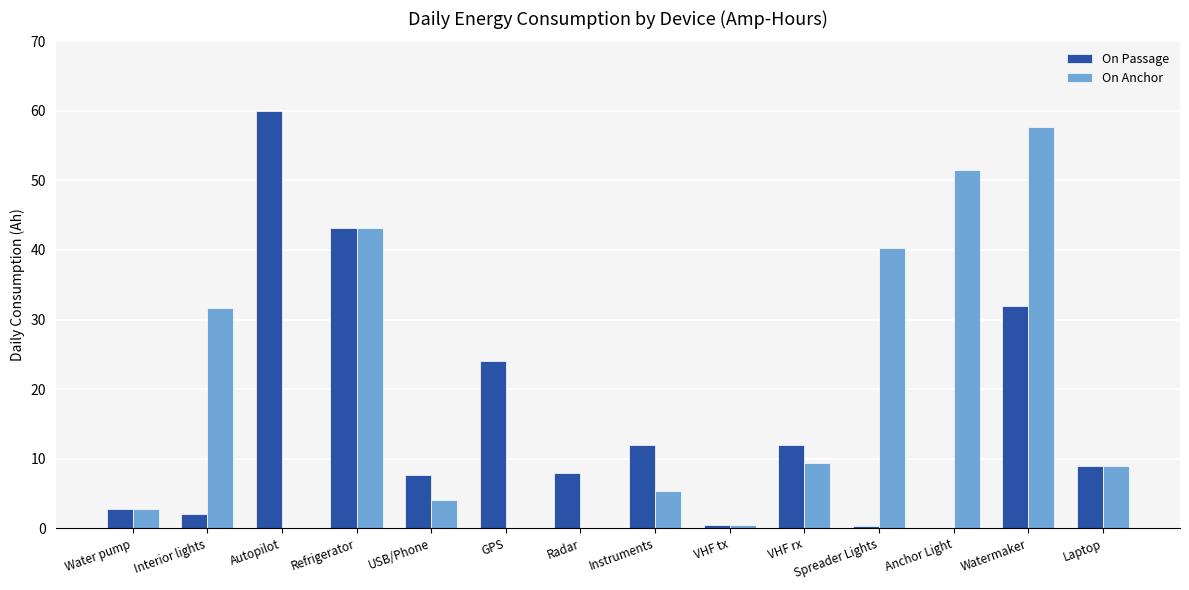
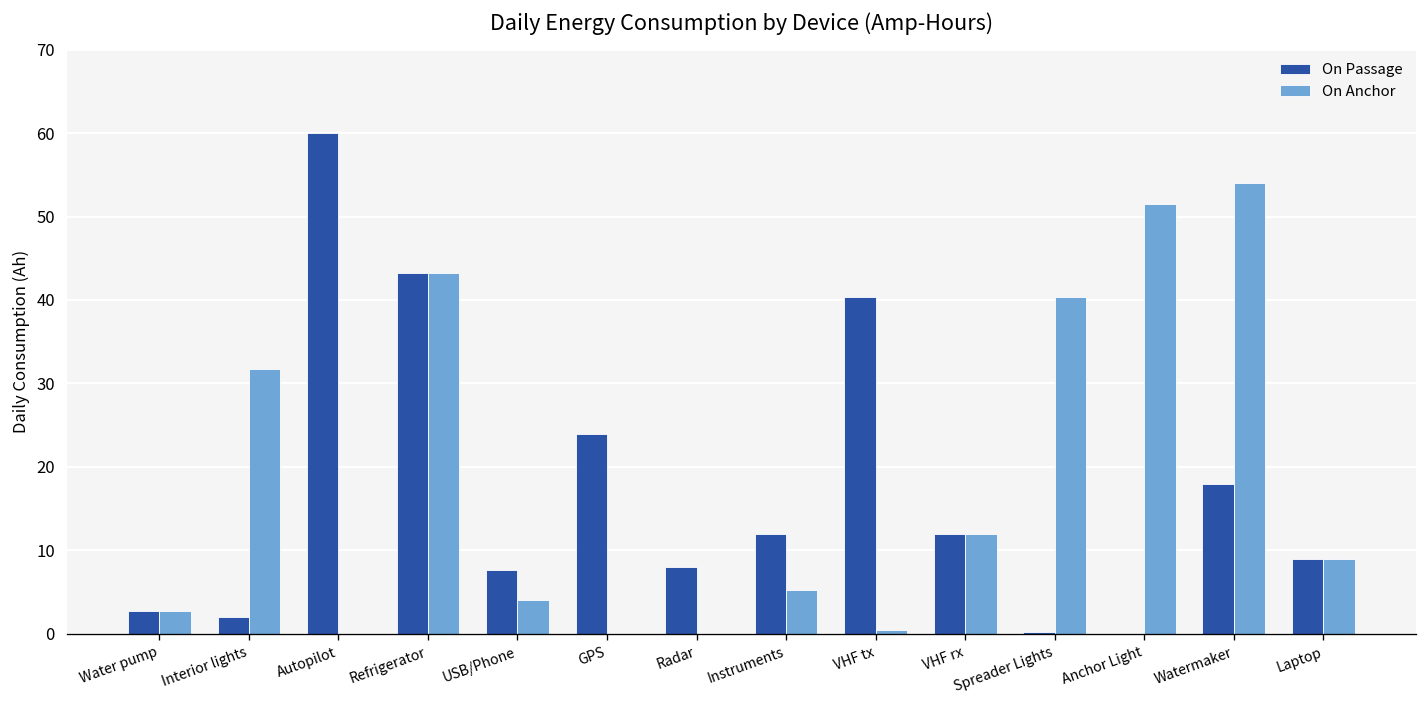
On Passage, VHF tx: 0 -> 40
On Anchor, VHF rx: 9 -> 12
On Passage, Watermaker: 32 -> 18
On Anchor, Watermaker: 58 -> 54
